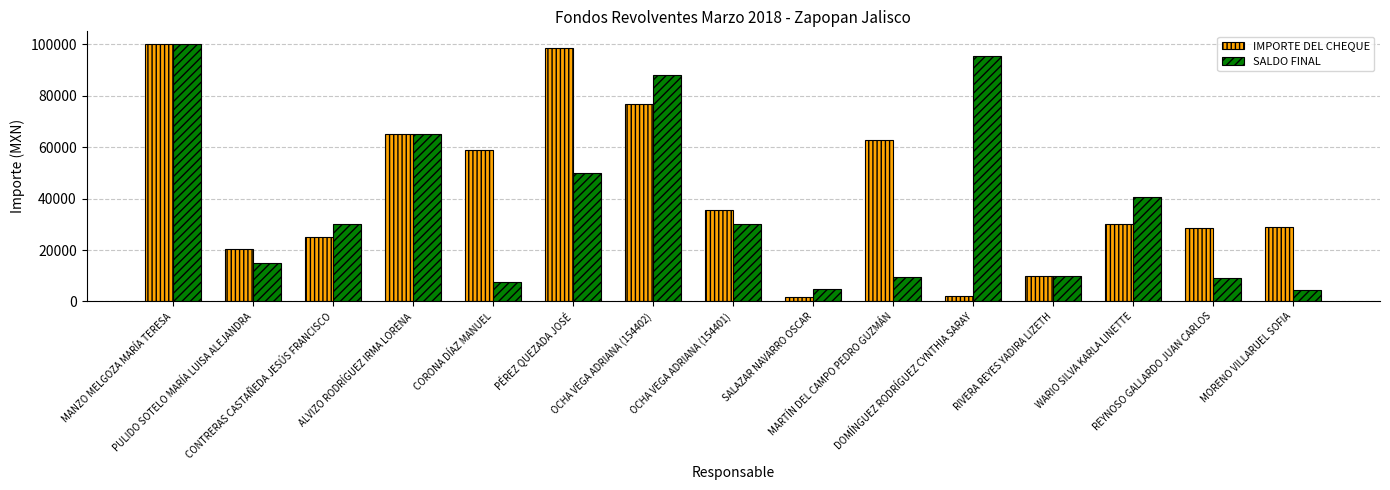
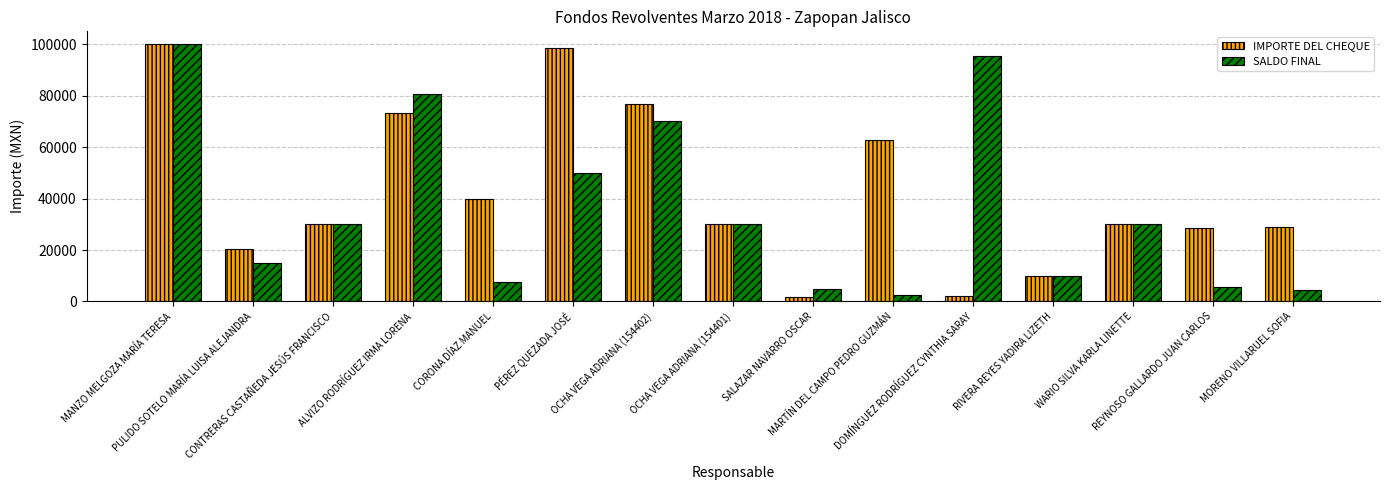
IMPORTE DEL CHEQUE, CONTRERAS CASTAÑEDA JESÚS FRANCISCO: 25000 -> 30000
IMPORTE DEL CHEQUE, ALVIZO RODRÍGUEZ IRMA LORENA: 65000 -> 73000
SALDO FINAL, ALVIZO RODRÍGUEZ IRMA LORENA: 65000 -> 81000
IMPORTE DEL CHEQUE, CORONA DÍAZ MANUEL: 59000 -> 40000
SALDO FINAL, OCHA VEGA ADRIANA (154402): 88000 -> 70000
IMPORTE DEL CHEQUE, OCHA VEGA ADRIANA (154401): 35000 -> 30000
SALDO FINAL, MARTÍN DEL CAMPO PEDRO GUZMÁN: 10000 -> 2000
SALDO FINAL, WARIO SILVA KARLA LINETTE: 40000 -> 30000
SALDO FINAL, REYNOSO GALLARDO JUAN CARLOS: 9000 -> 6000
